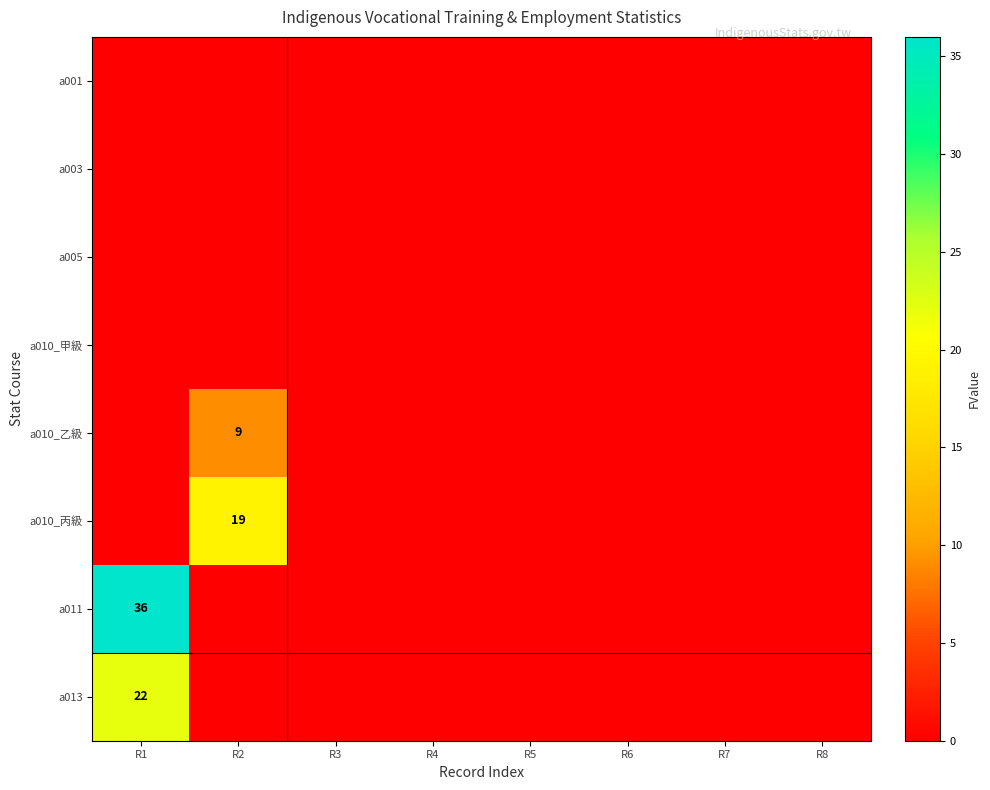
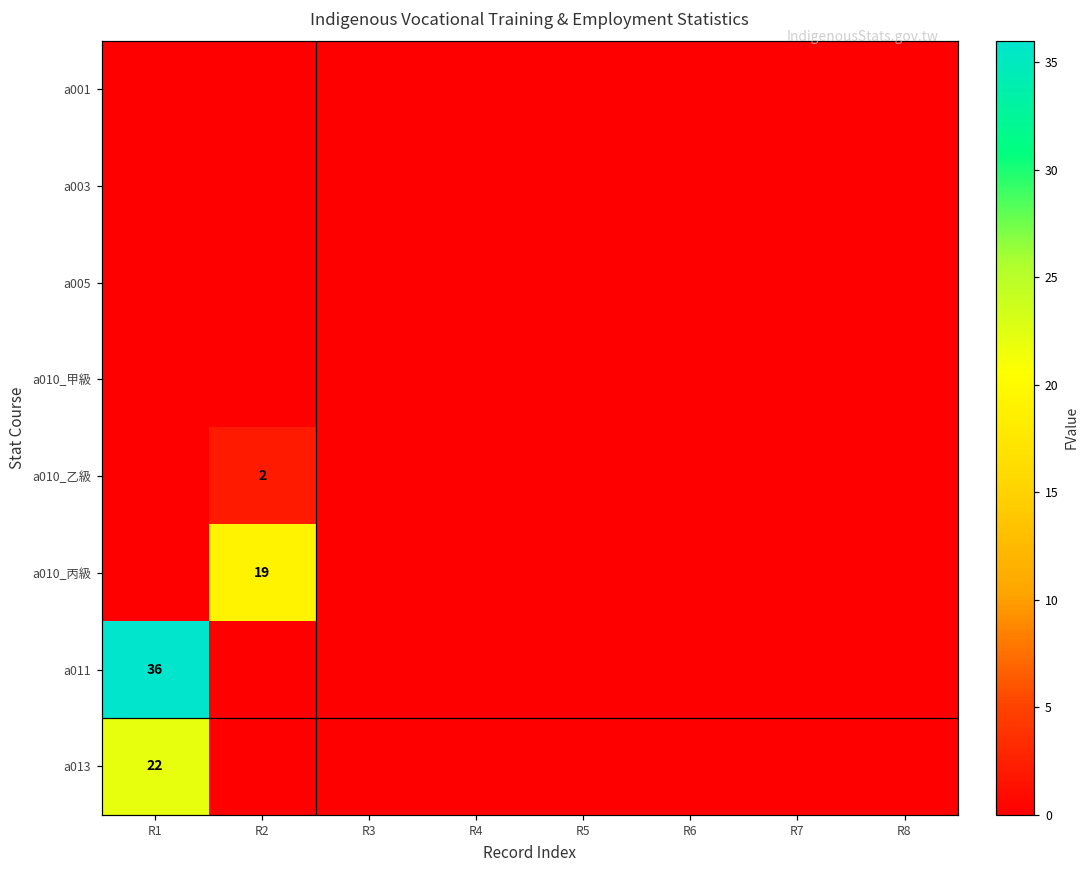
a010_乙級, R2: 9 -> 2
